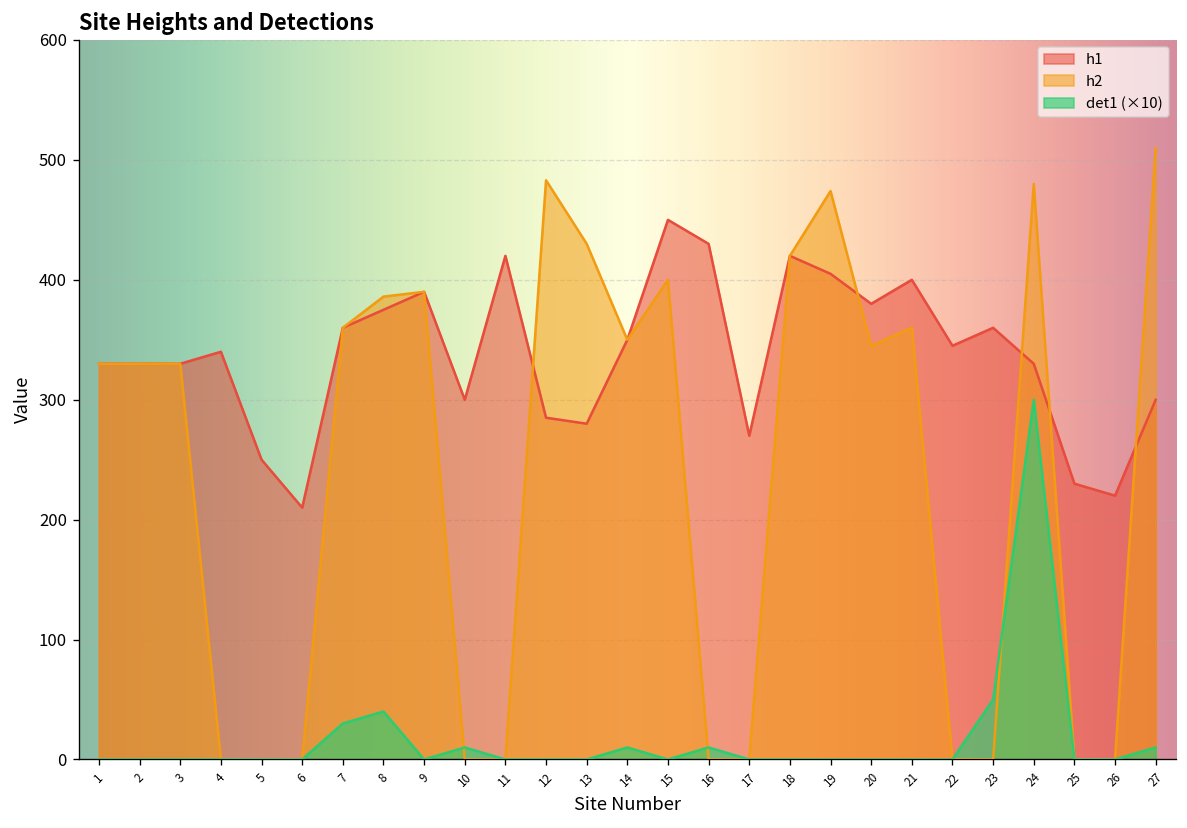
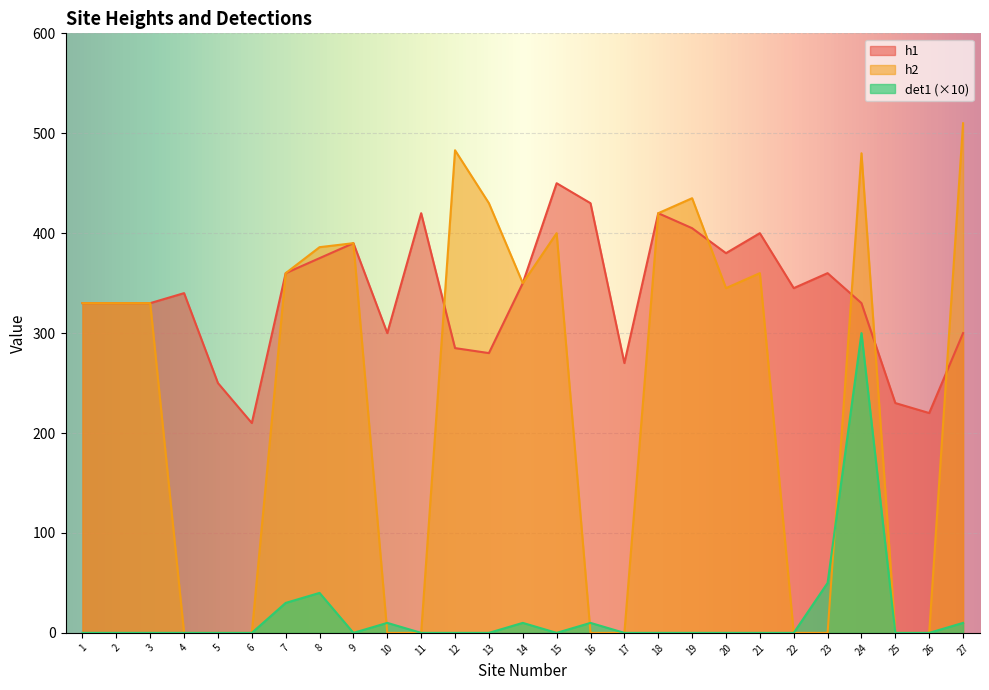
h2, 19: 470 -> 440
